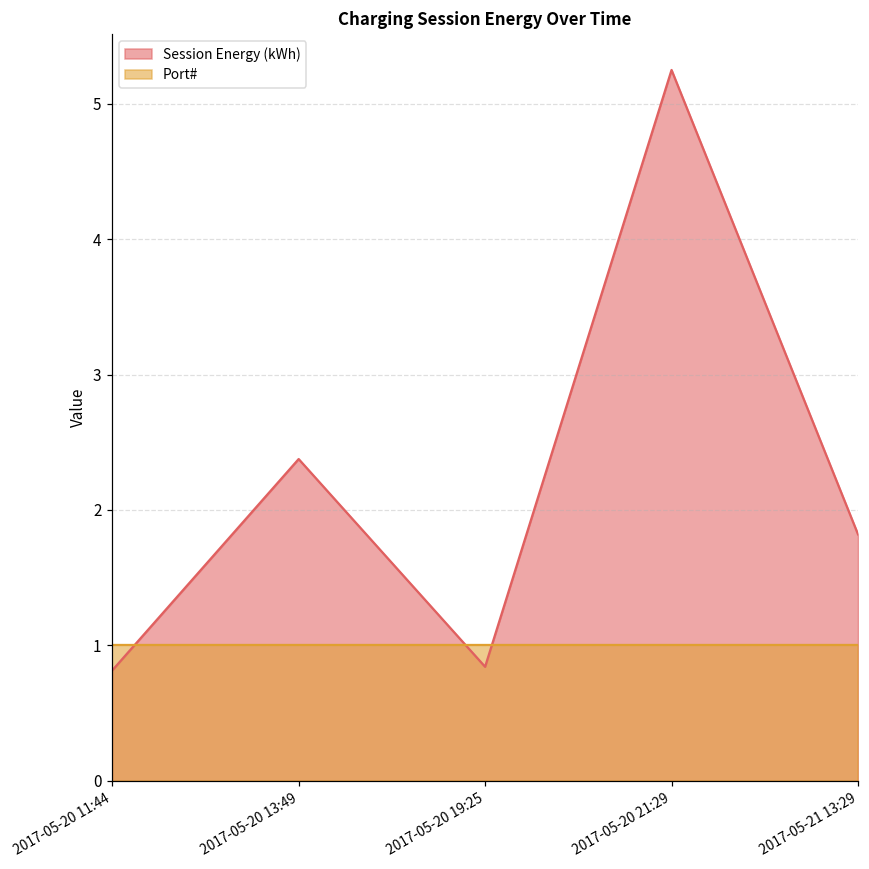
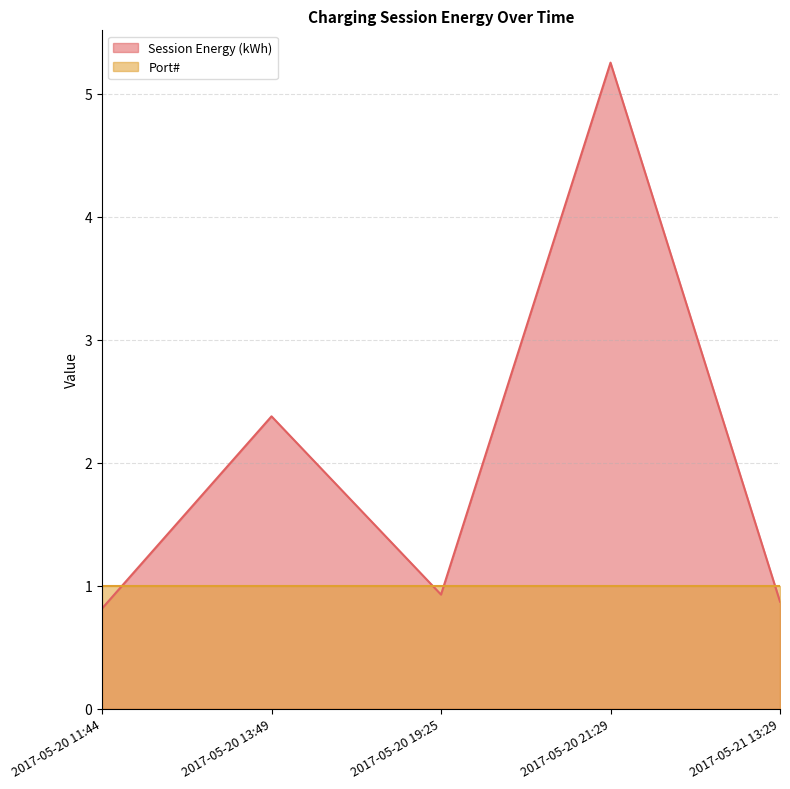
Session Energy (kWh), 2017-05-20 19:25: 0.84 -> 0.93
Session Energy (kWh), 2017-05-21 13:29: 1.82 -> 0.87
